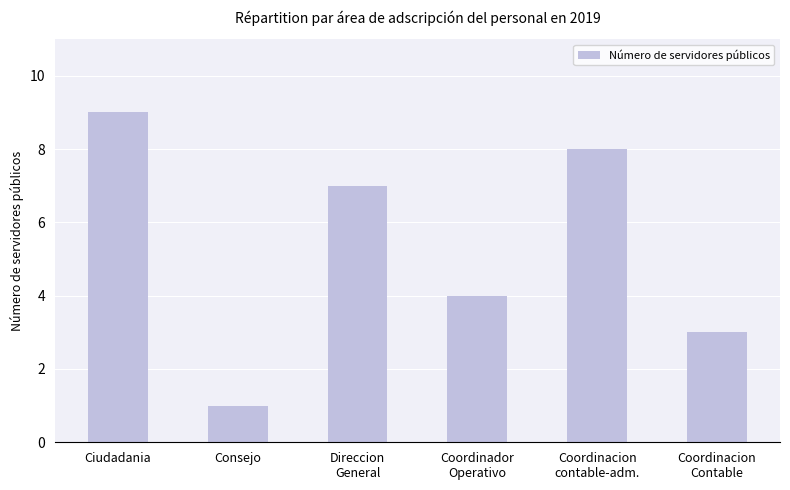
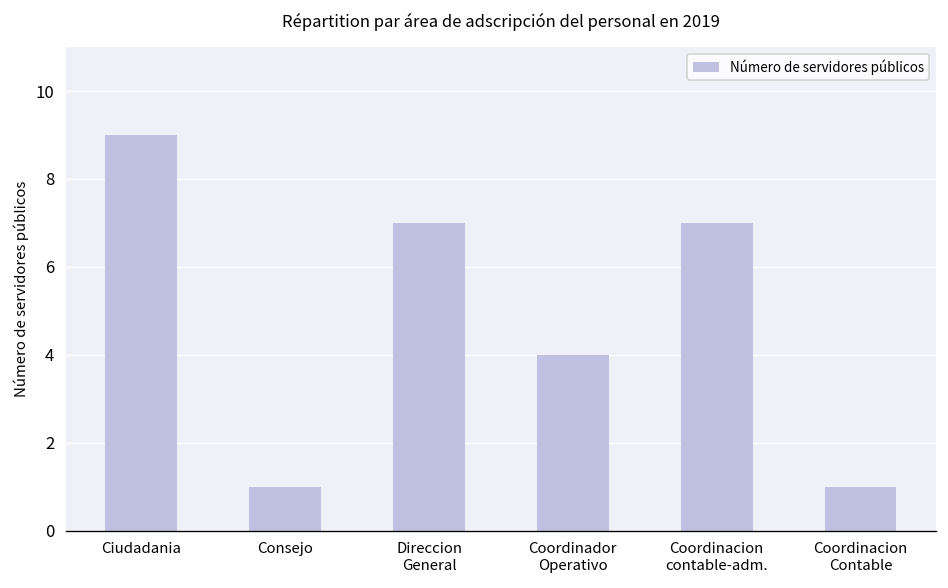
Coordinacion contable-adm.: 8 -> 7
Coordinacion Contable: 3 -> 1
